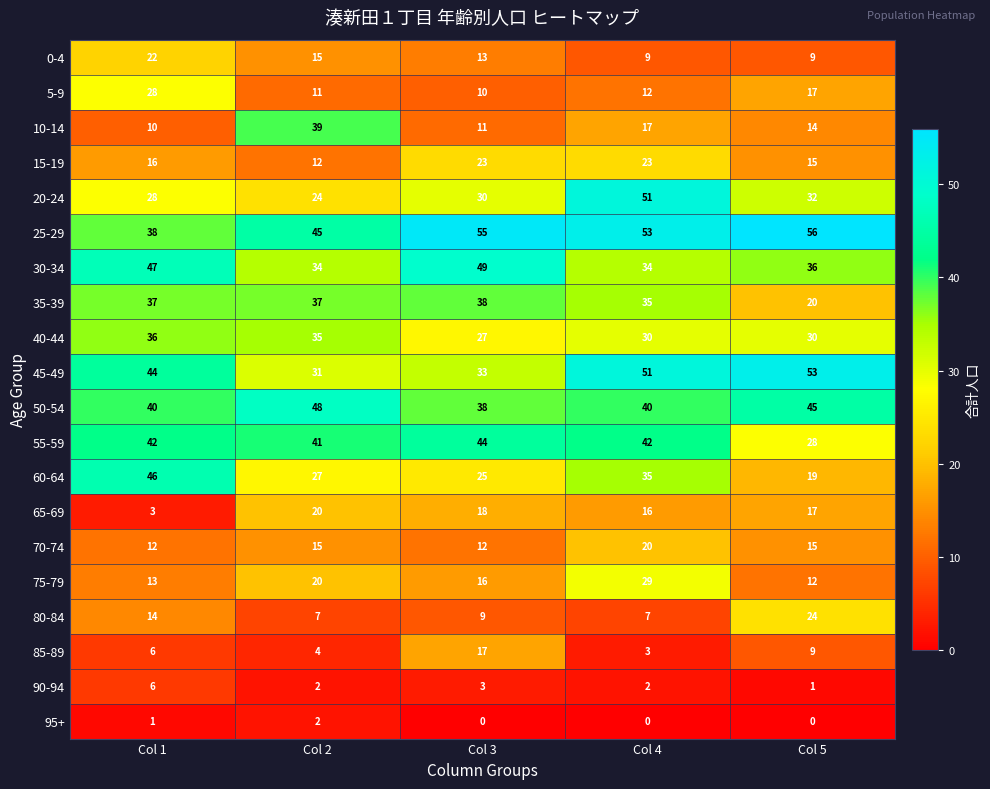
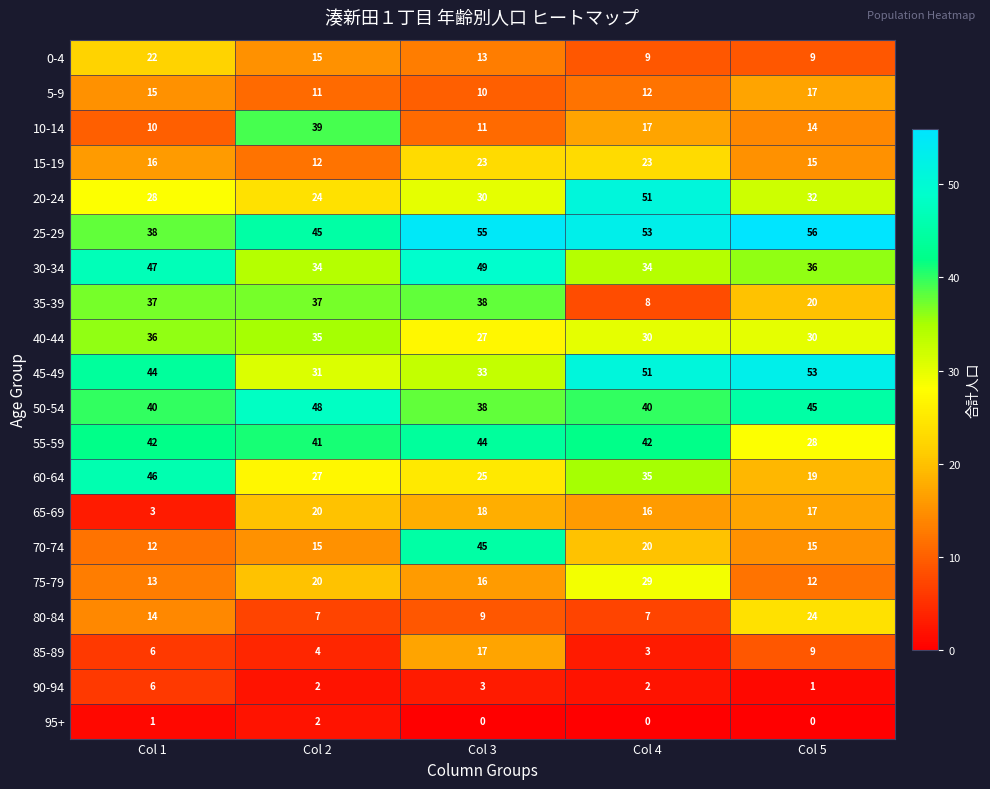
5-9, Col 1: 28 -> 15
35-39, Col 4: 35 -> 8
70-74, Col 3: 12 -> 45
